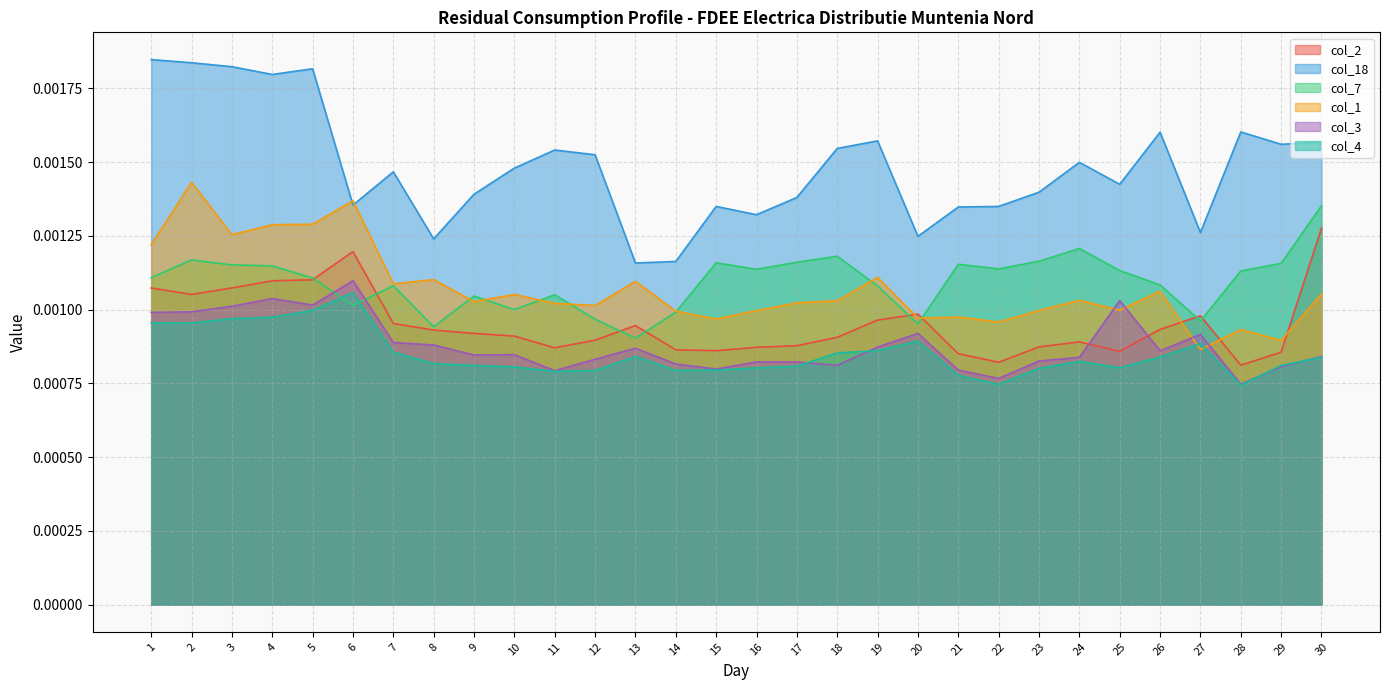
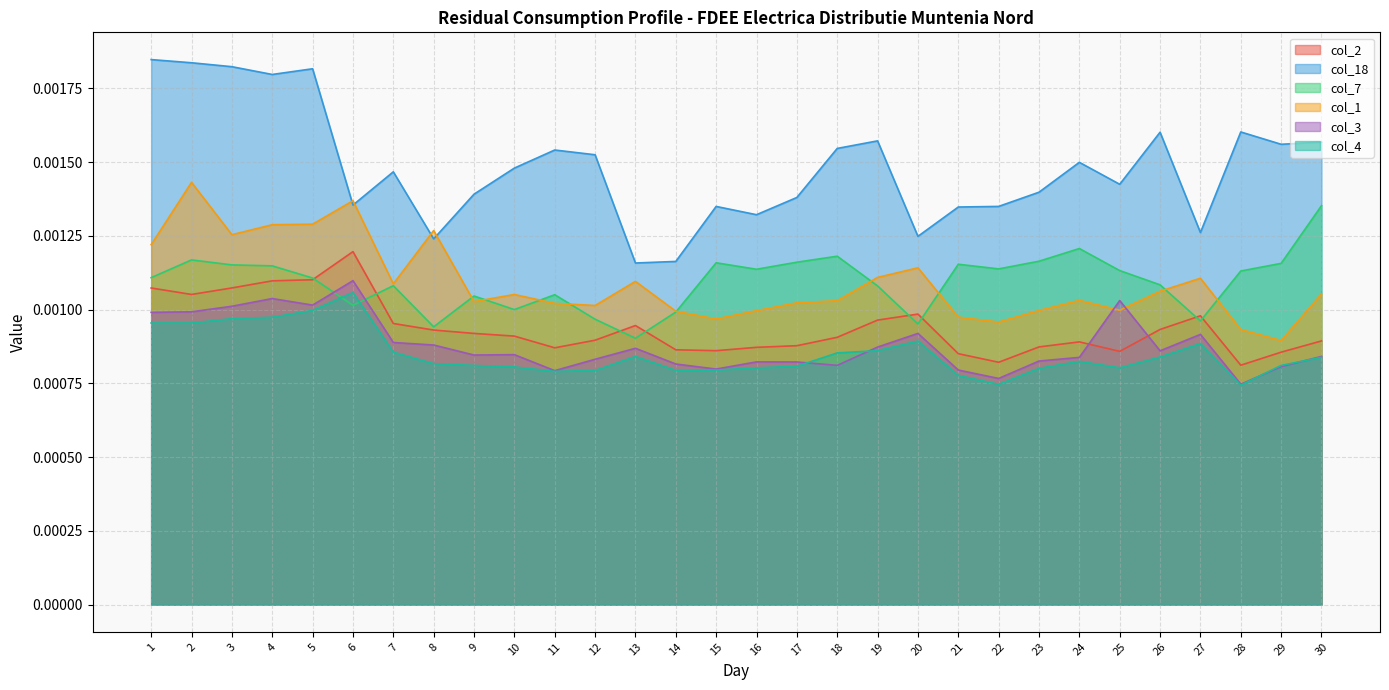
col_1, 8: 0.00110 -> 0.00127
col_1, 20: 0.00097 -> 0.00114
col_1, 27: 0.00086 -> 0.00111
col_2, 30: 0.00128 -> 0.00089
